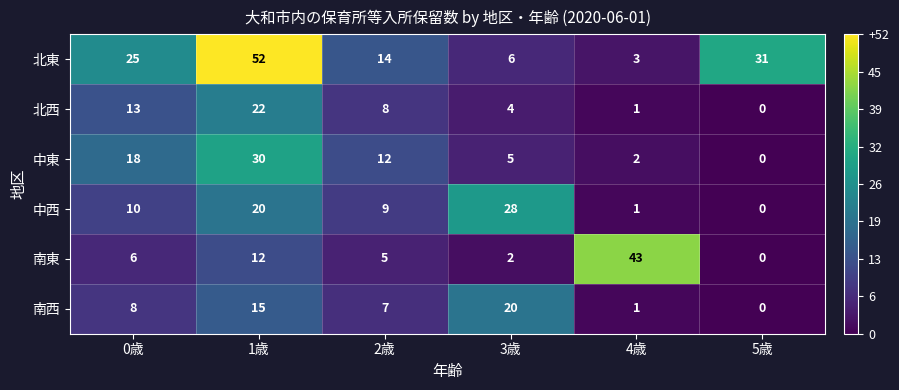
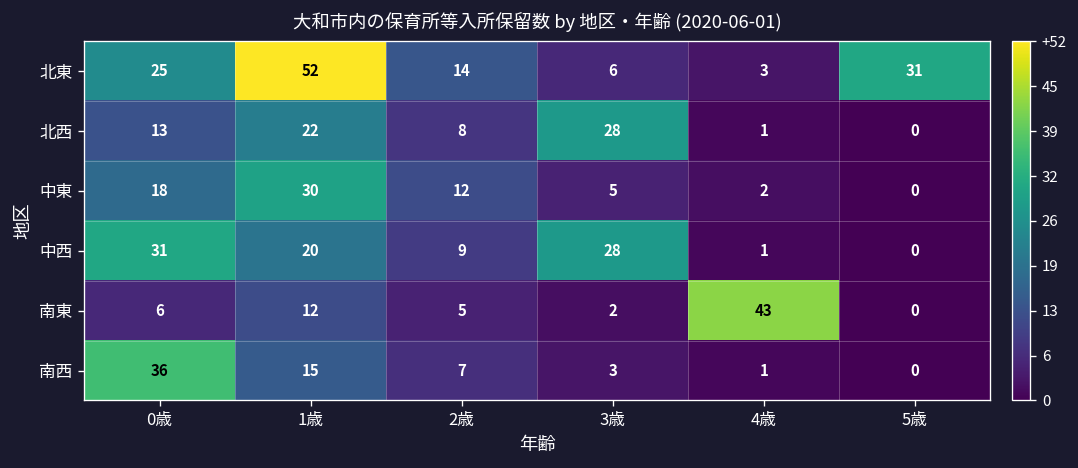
北西, 3歳: 4 -> 28
中西, 0歳: 10 -> 31
南西, 0歳: 8 -> 36
南西, 3歳: 20 -> 3
